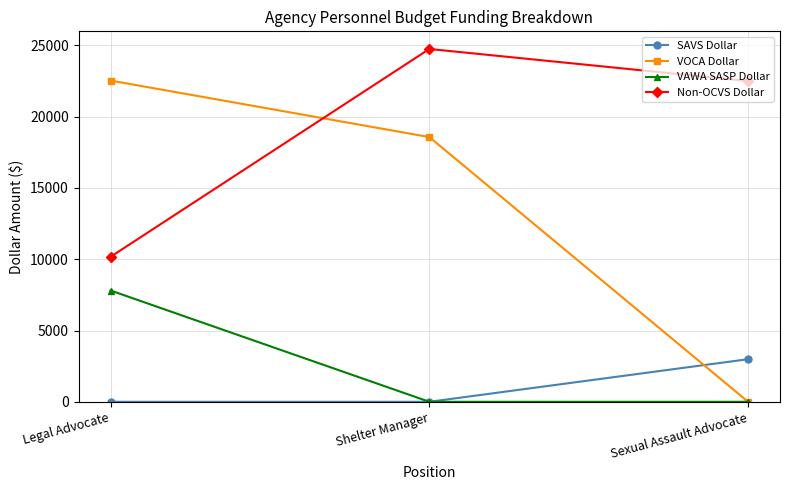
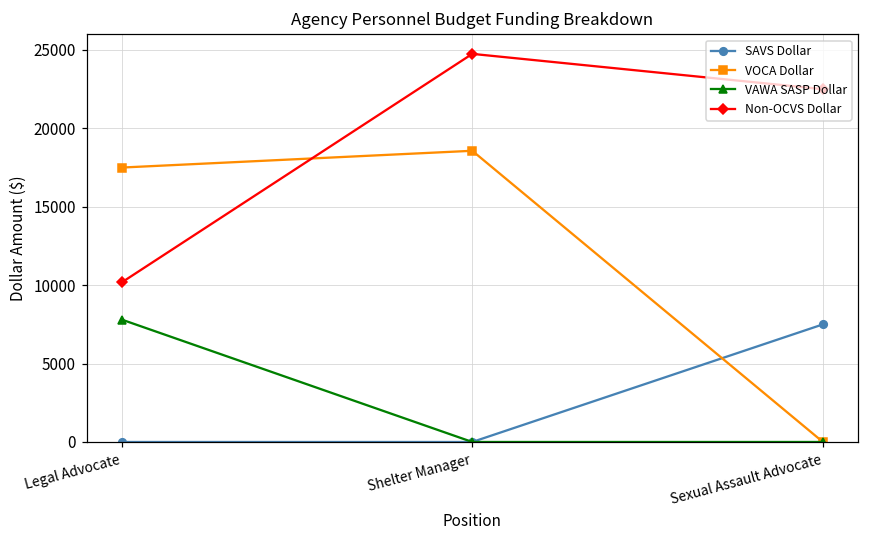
VOCA Dollar, Legal Advocate: 22500 -> 17500
SAVS Dollar, Sexual Assault Advocate: 3000 -> 7500
